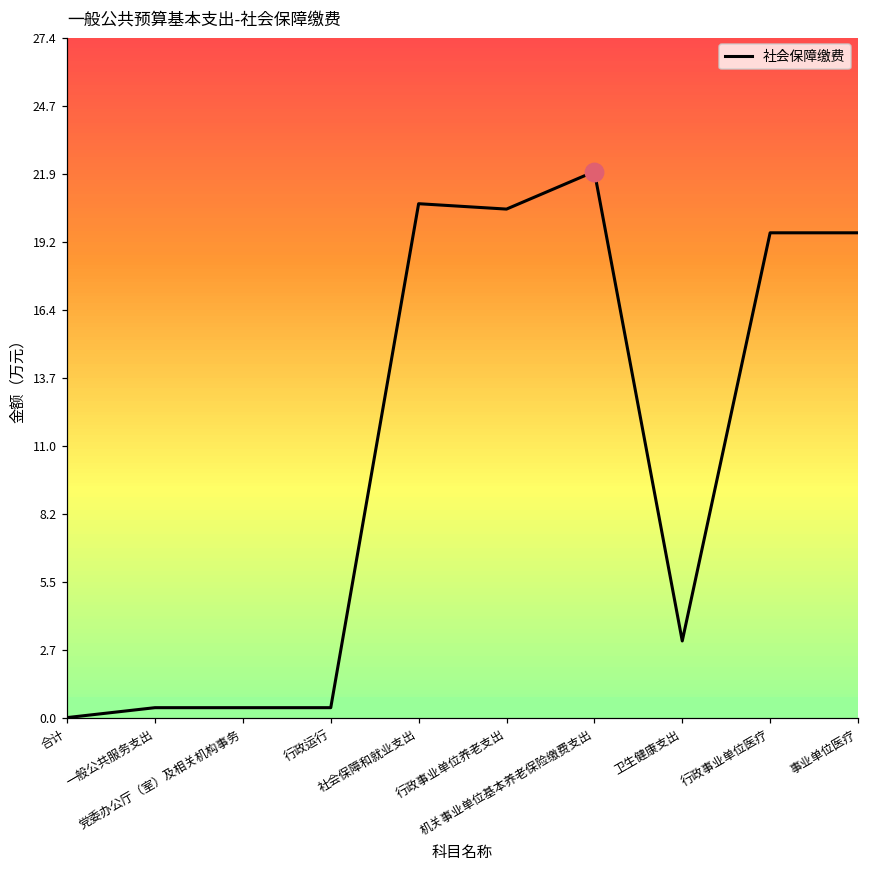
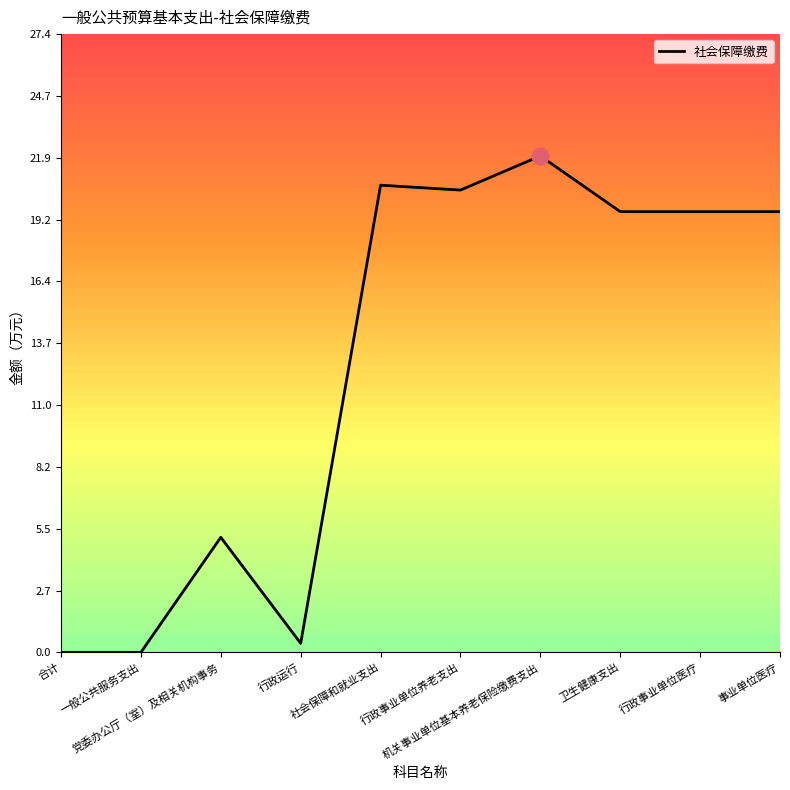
社会保障缴费, 一般公共服务支出: 0.4 -> 0.0
社会保障缴费, 党委办公厅（室）及相关机构事务: 0.4 -> 5.1
社会保障缴费, 卫生健康支出: 3.1 -> 19.5
